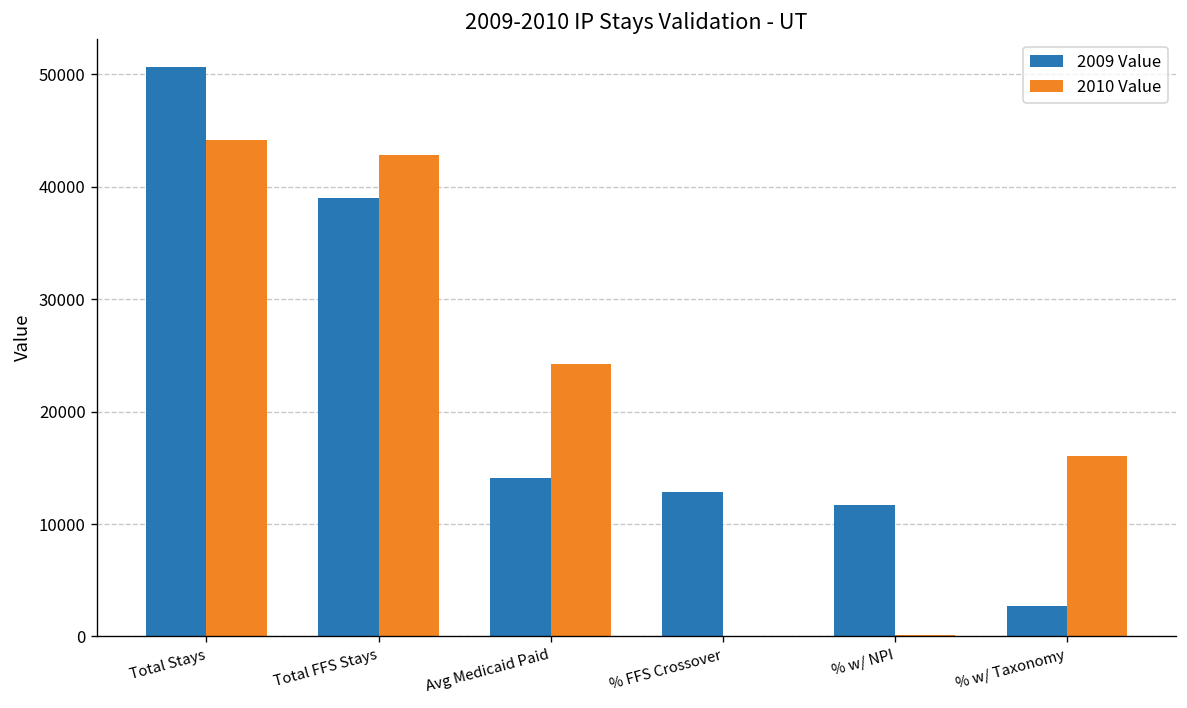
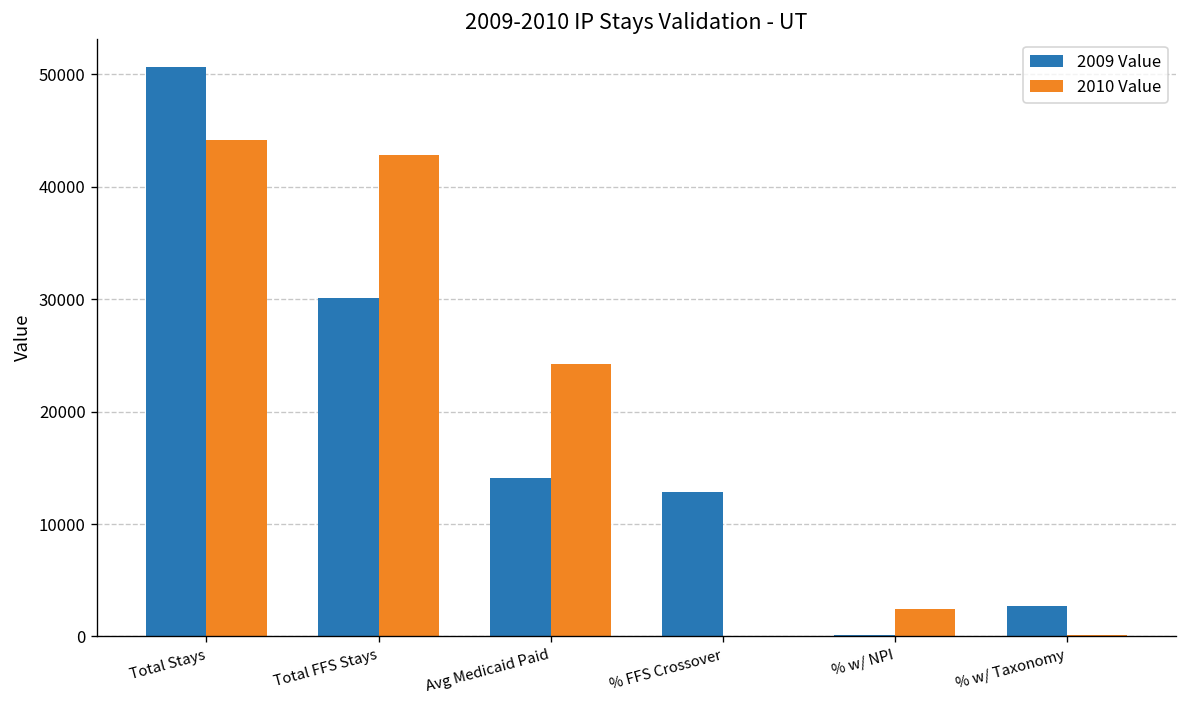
2009 Value, Total FFS Stays: 39000 -> 30000
2009 Value, % w/ NPI: 12000 -> 0
2010 Value, % w/ NPI: 0 -> 2000
2010 Value, % w/ Taxonomy: 16000 -> 0
